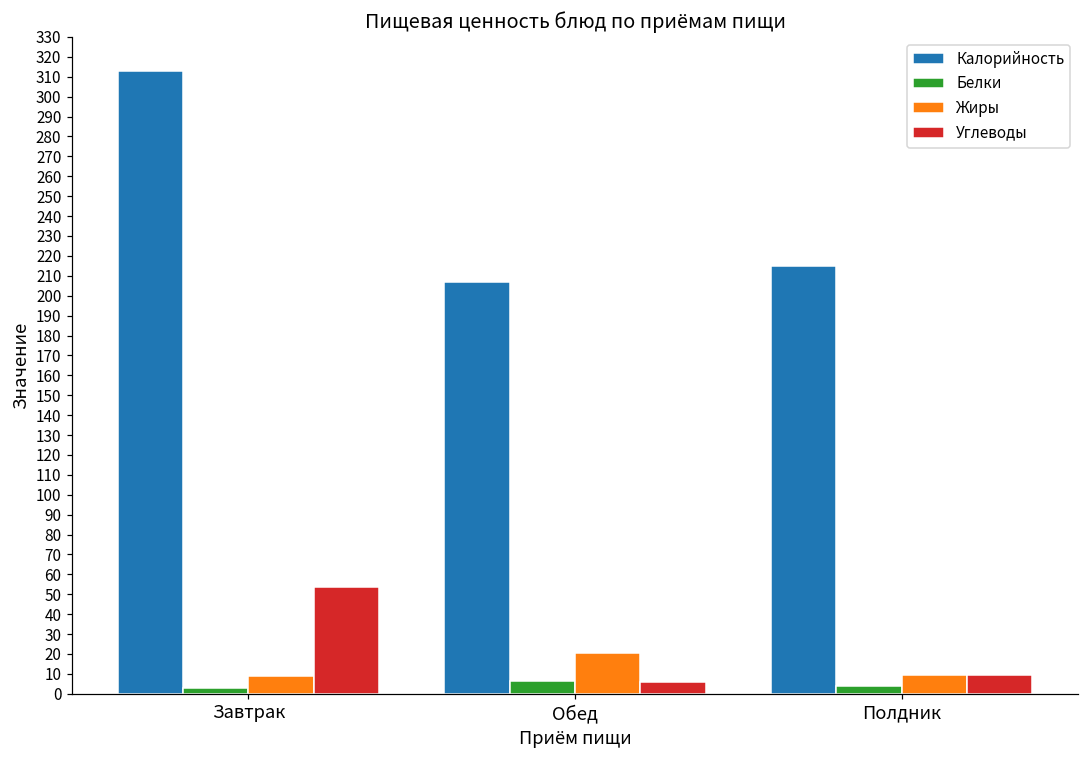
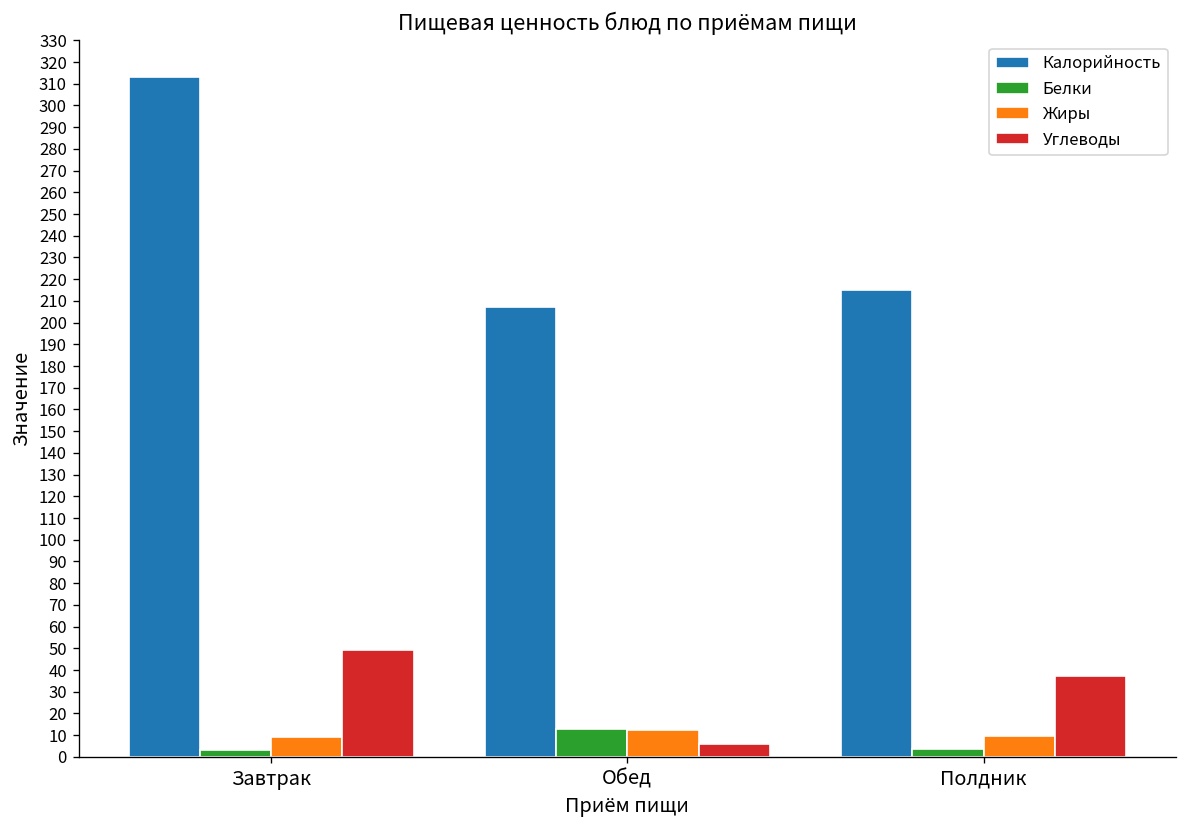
Углеводы, Завтрак: 54 -> 49
Белки, Обед: 7 -> 13
Жиры, Обед: 20 -> 12
Углеводы, Полдник: 9 -> 37
